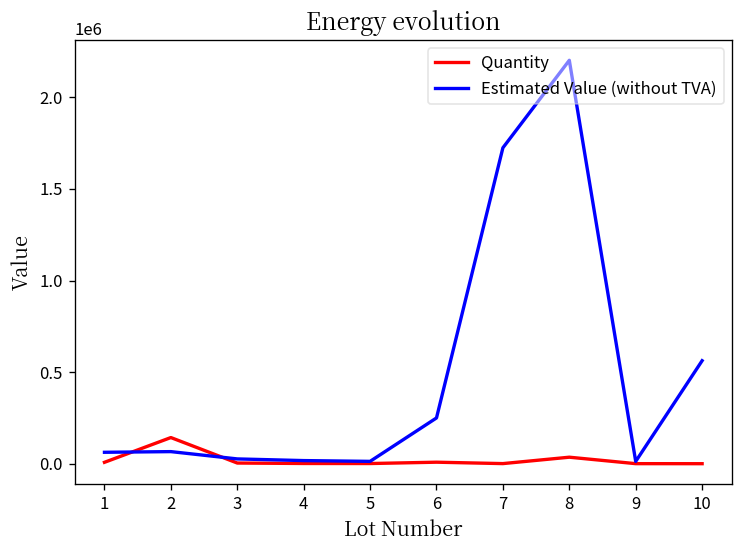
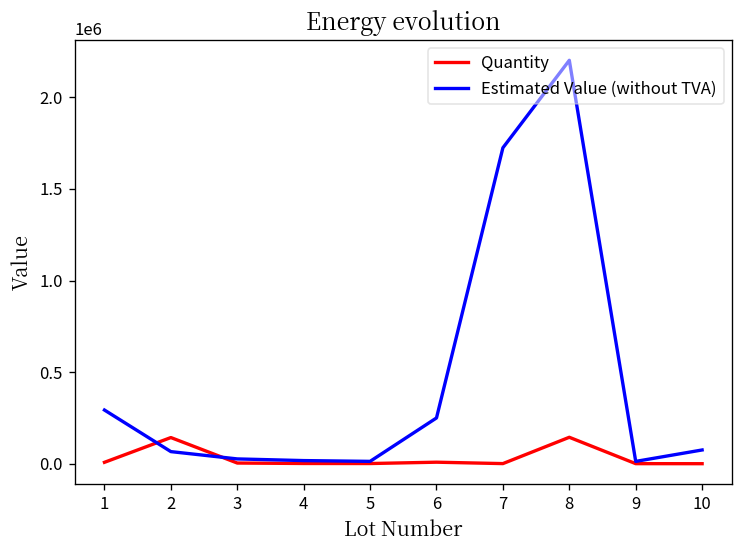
Estimated Value (without TVA), 1: 60000 -> 290000
Quantity, 8: 40000 -> 140000
Estimated Value (without TVA), 10: 560000 -> 80000
